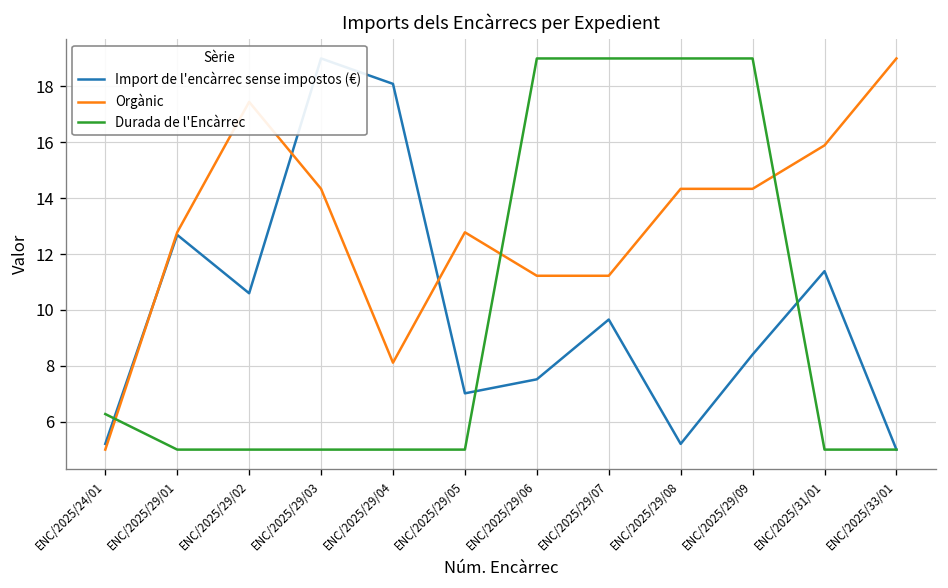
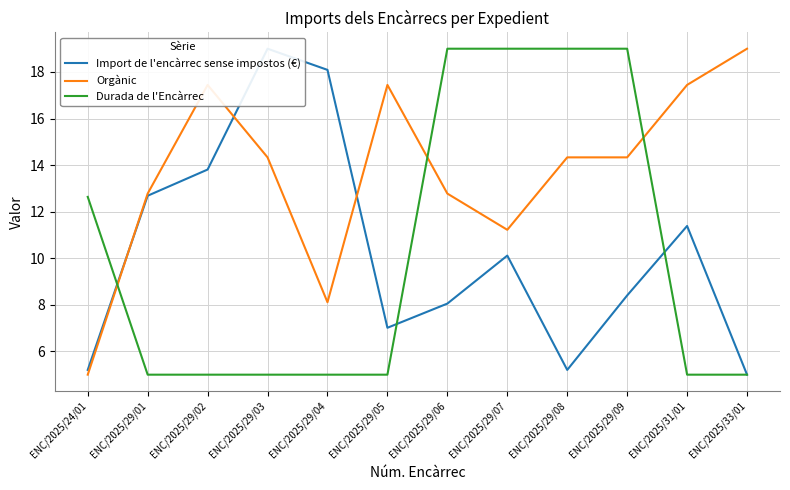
Durada de l'Encàrrec, ENC/2025/24/01: 6.3 -> 12.6
Import de l'encàrrec sense impostos (€), ENC/2025/29/02: 10.6 -> 13.8
Orgànic, ENC/2025/29/05: 12.8 -> 17.4
Import de l'encàrrec sense impostos (€), ENC/2025/29/06: 7.5 -> 8.1
Orgànic, ENC/2025/29/06: 11.2 -> 12.8
Import de l'encàrrec sense impostos (€), ENC/2025/29/07: 9.7 -> 10.1
Orgànic, ENC/2025/31/01: 15.9 -> 17.4
